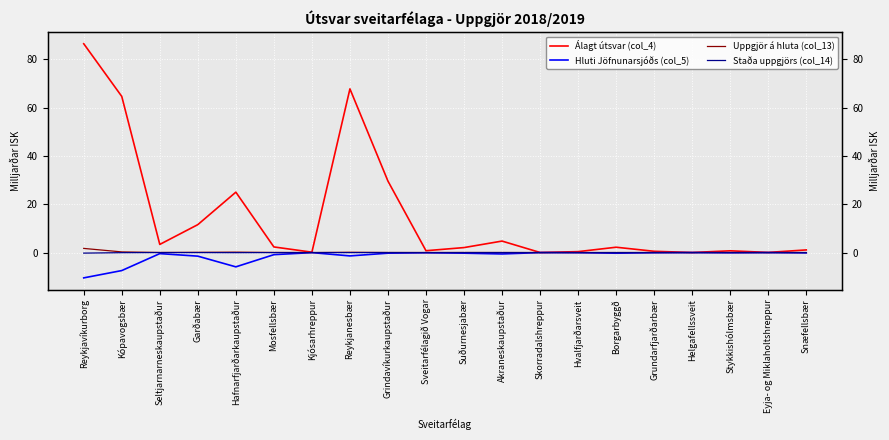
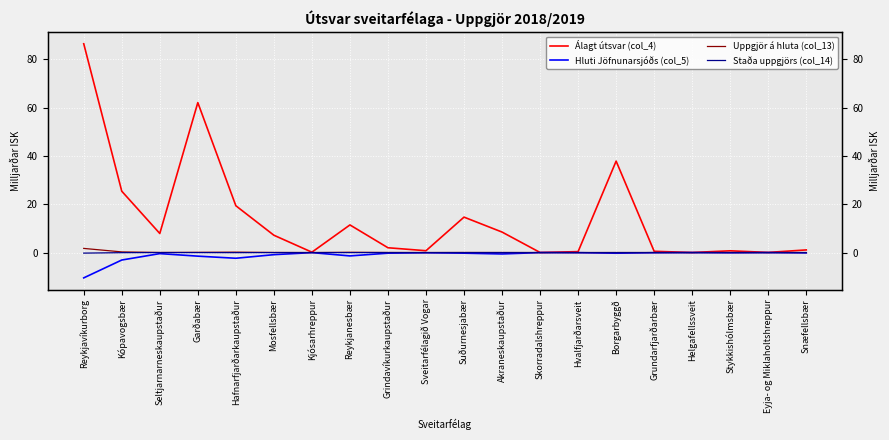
Álagt útsvar (col_4), Kópavogsbær: 65 -> 25
Hluti Jöfnunarsjóðs (col_5), Kópavogsbær: -7 -> -3
Álagt útsvar (col_4), Seltjarnarneskaupstaður: 3 -> 8
Álagt útsvar (col_4), Garðabær: 12 -> 62
Álagt útsvar (col_4), Hafnarfjarðarkaupstaður: 25 -> 19
Hluti Jöfnunarsjóðs (col_5), Hafnarfjarðarkaupstaður: -6 -> -2
Álagt útsvar (col_4), Mosfellsbær: 2 -> 7
Álagt útsvar (col_4), Reykjanesbær: 68 -> 11
Álagt útsvar (col_4), Grindavíkurkaupstaður: 30 -> 2
Álagt útsvar (col_4), Suðurnesjabær: 2 -> 15
Álagt útsvar (col_4), Akraneskaupstaður: 5 -> 8
Álagt útsvar (col_4), Borgarbyggð: 2 -> 38
